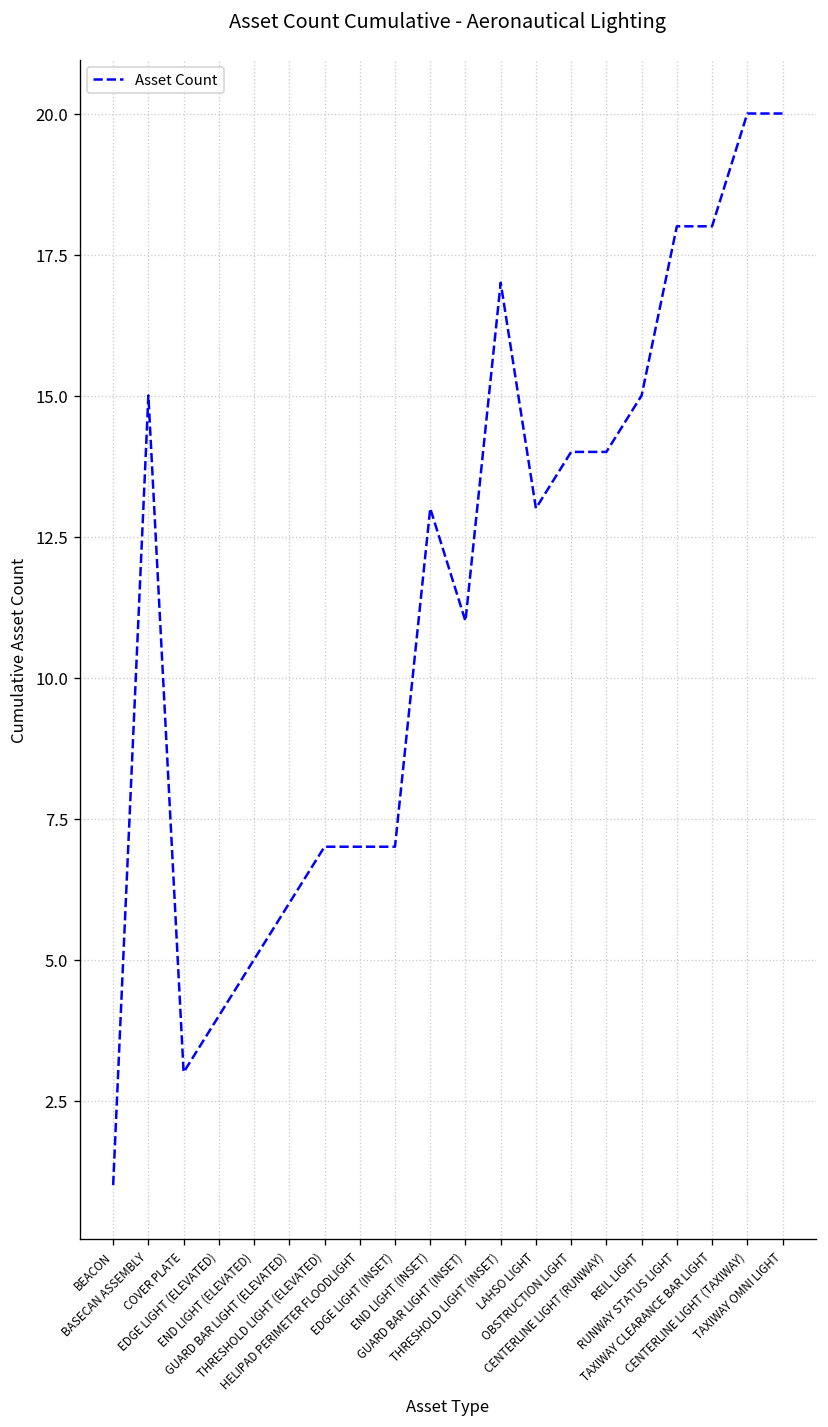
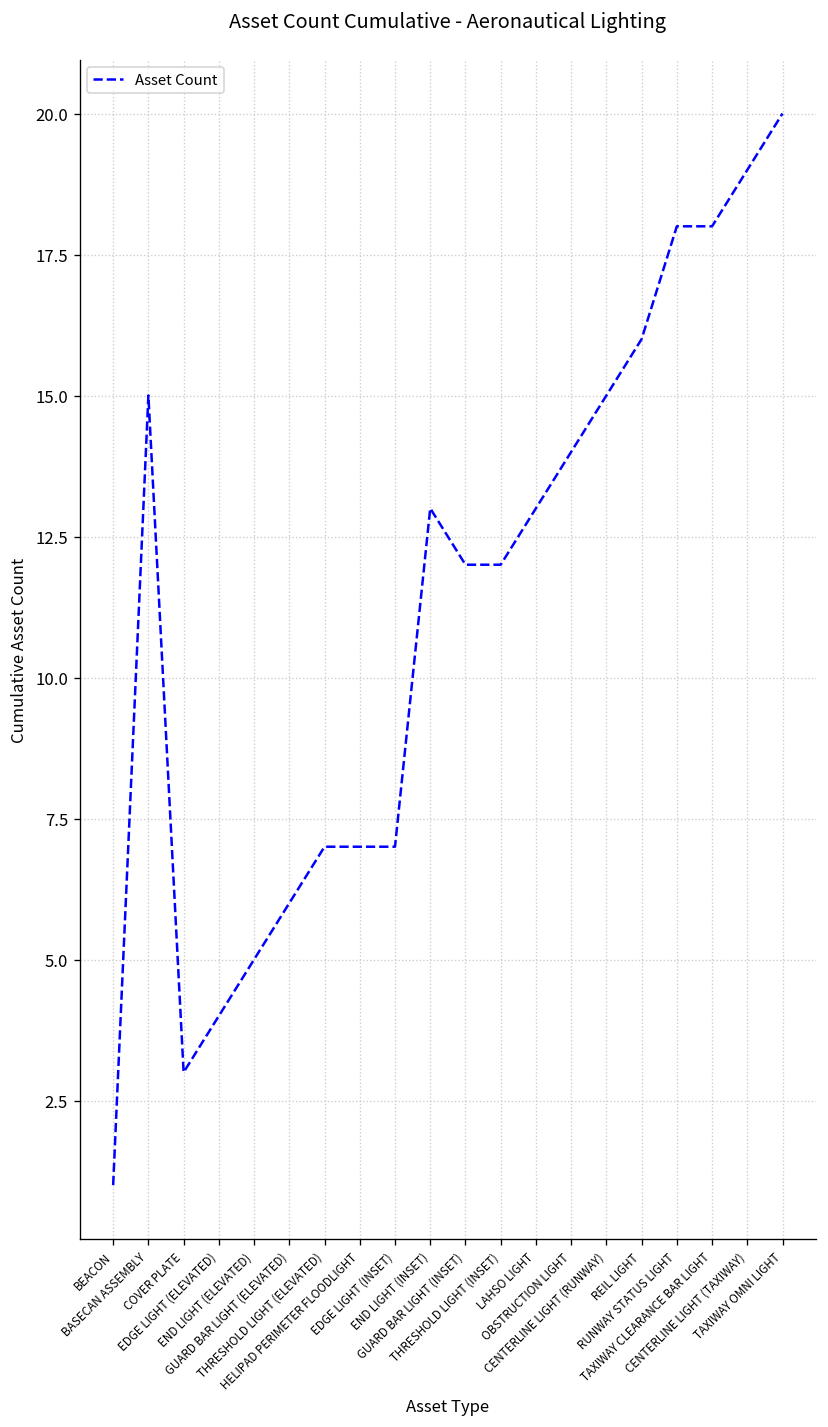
GUARD BAR LIGHT (INSET): 11 -> 12
THRESHOLD LIGHT (INSET): 17 -> 12
CENTERLINE LIGHT (RUNWAY): 14 -> 15
REIL LIGHT: 15 -> 16
CENTERLINE LIGHT (TAXIWAY): 20 -> 19
